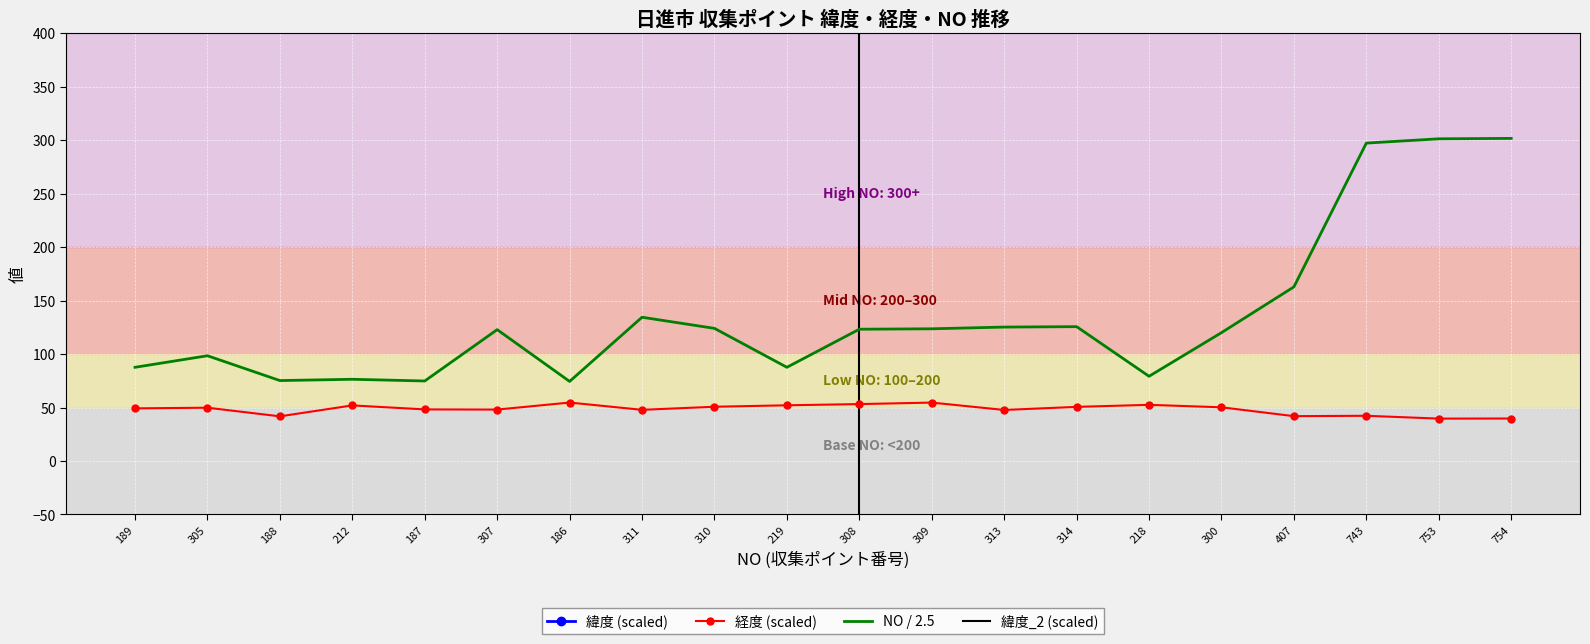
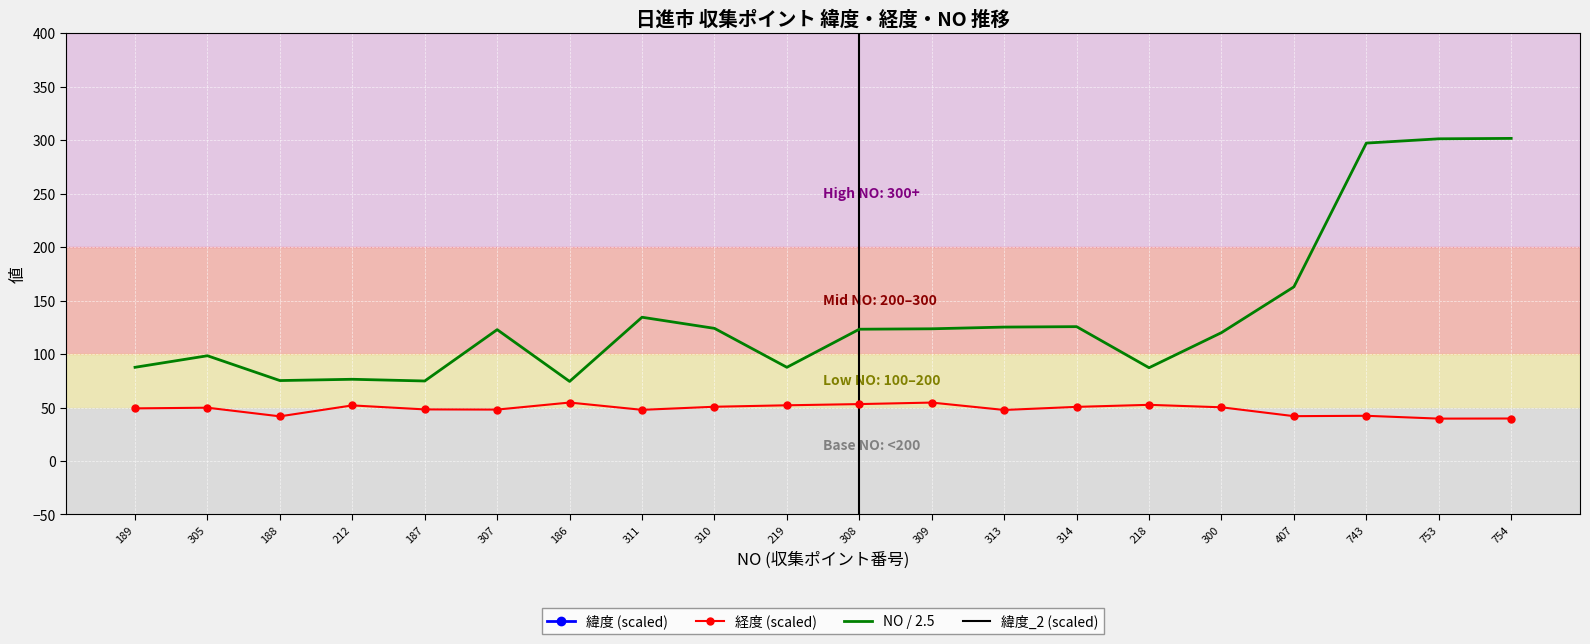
NO / 2.5, 218: 79 -> 87
